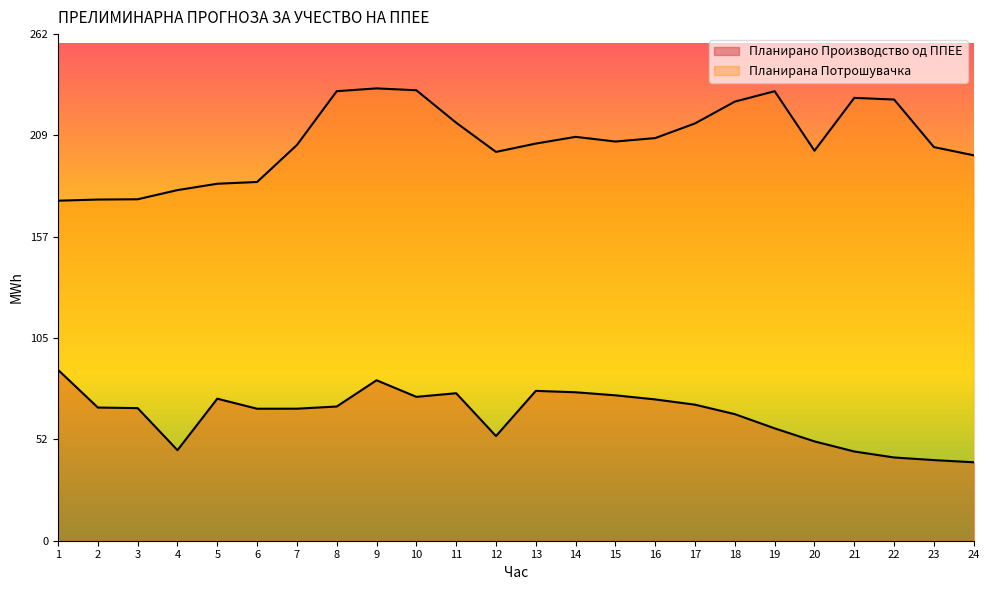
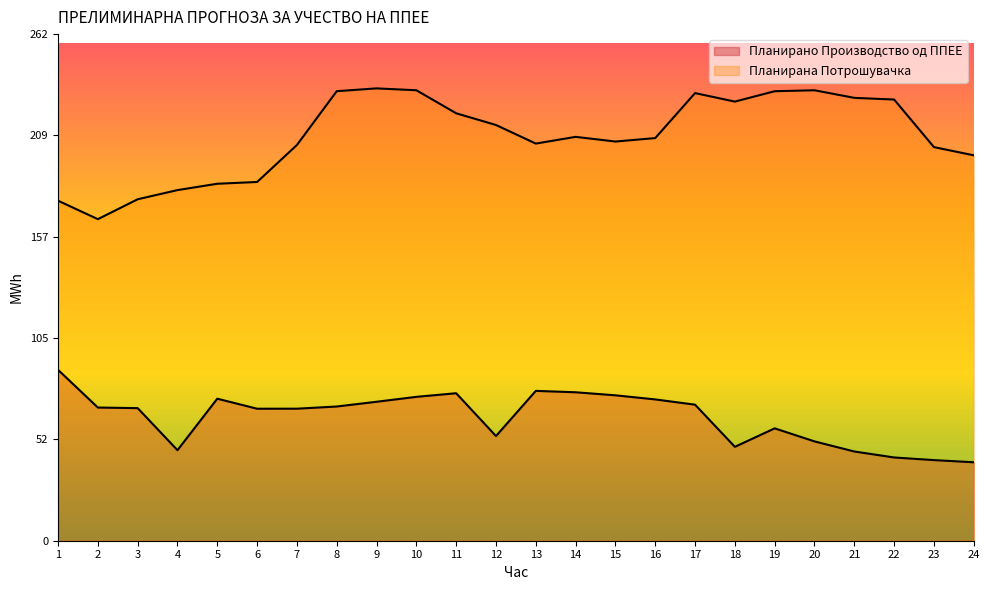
Планирана Потрошувачка, 2: 176 -> 166
Планирано Производство од ППЕЕ, 9: 83 -> 72
Планирана Потрошувачка, 11: 216 -> 221
Планирана Потрошувачка, 12: 201 -> 215
Планирана Потрошувачка, 17: 215 -> 231
Планирано Производство од ППЕЕ, 18: 65 -> 48
Планирана Потрошувачка, 20: 201 -> 233
